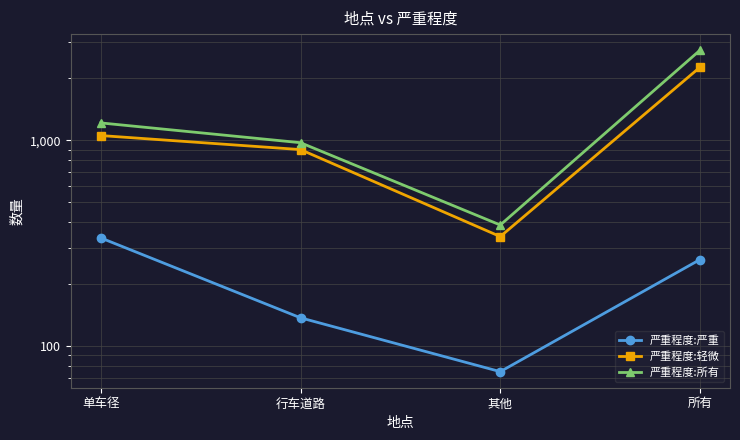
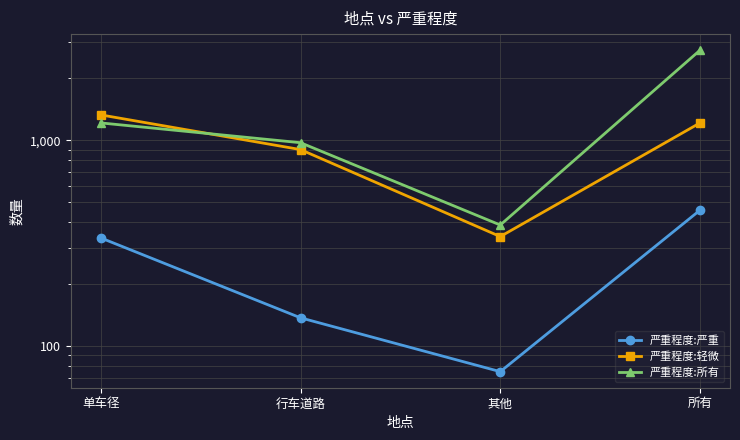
严重程度:轻微, 单车径: 1,100 -> 1,300
严重程度:严重, 所有: 260 -> 460
严重程度:轻微, 所有: 2,300 -> 1,200
